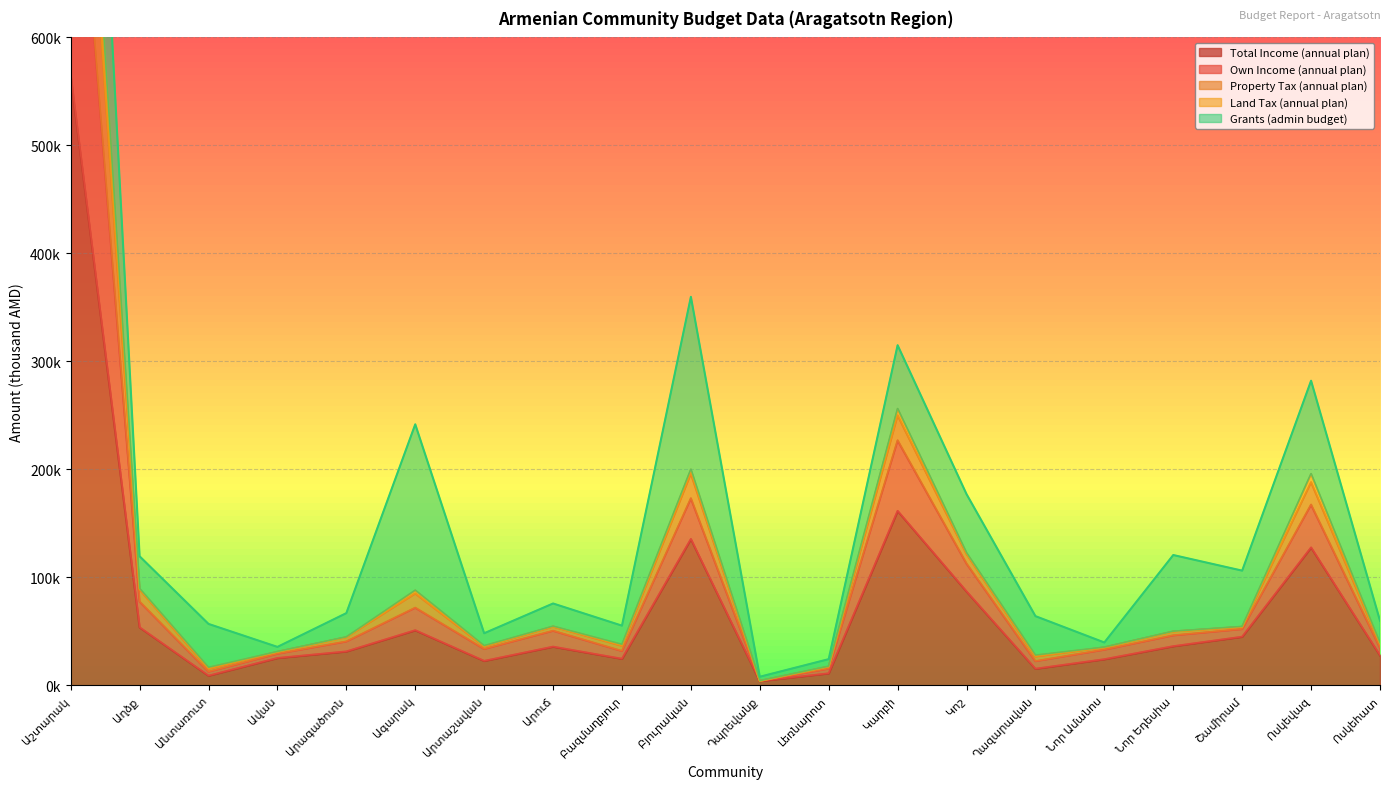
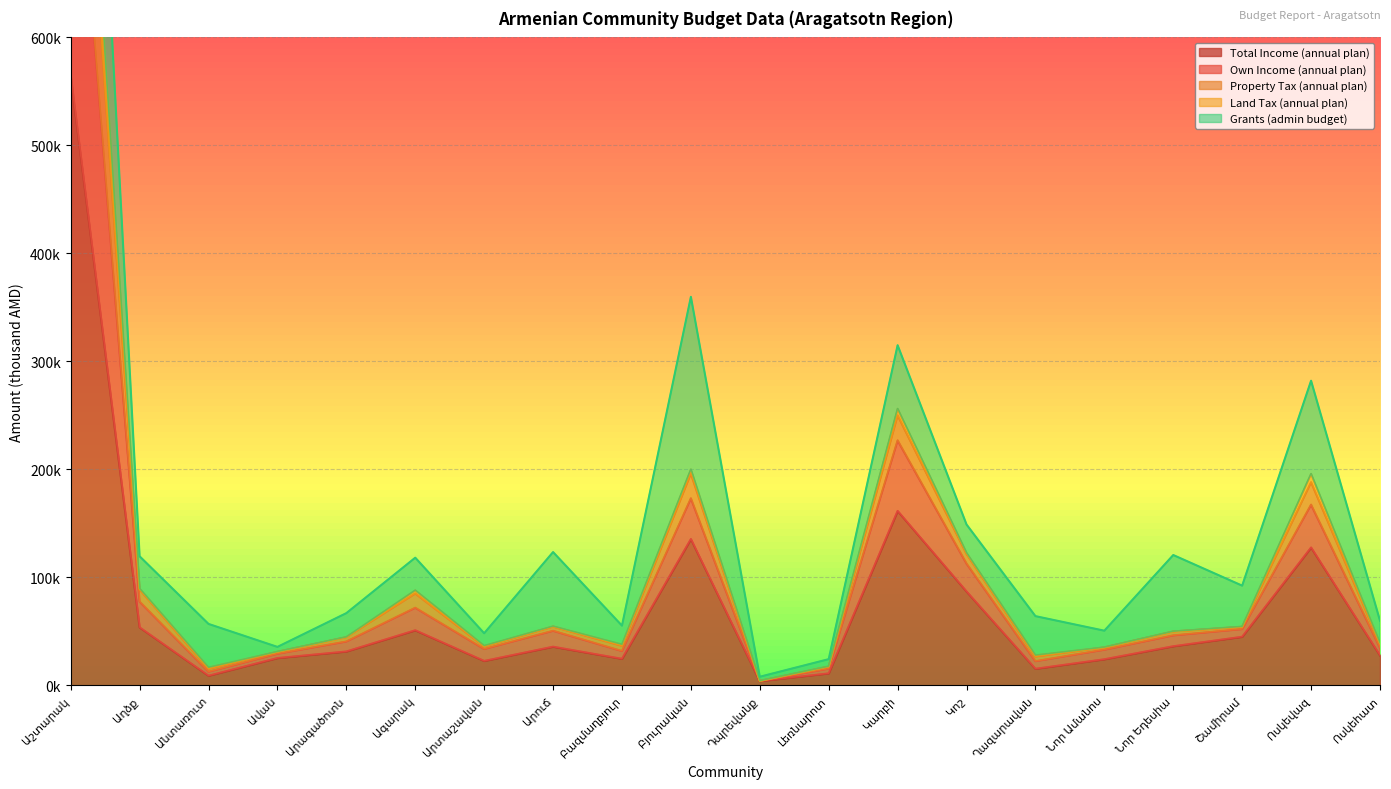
Grants (admin budget), Ագարակ: 154000 -> 30000
Grants (admin budget), Արուճ: 21000 -> 69000
Grants (admin budget), Կոշ: 54000 -> 26000
Grants (admin budget), Նոր Ամանոս: 4000 -> 15000
Grants (admin budget), Շամիրամ: 52000 -> 38000
